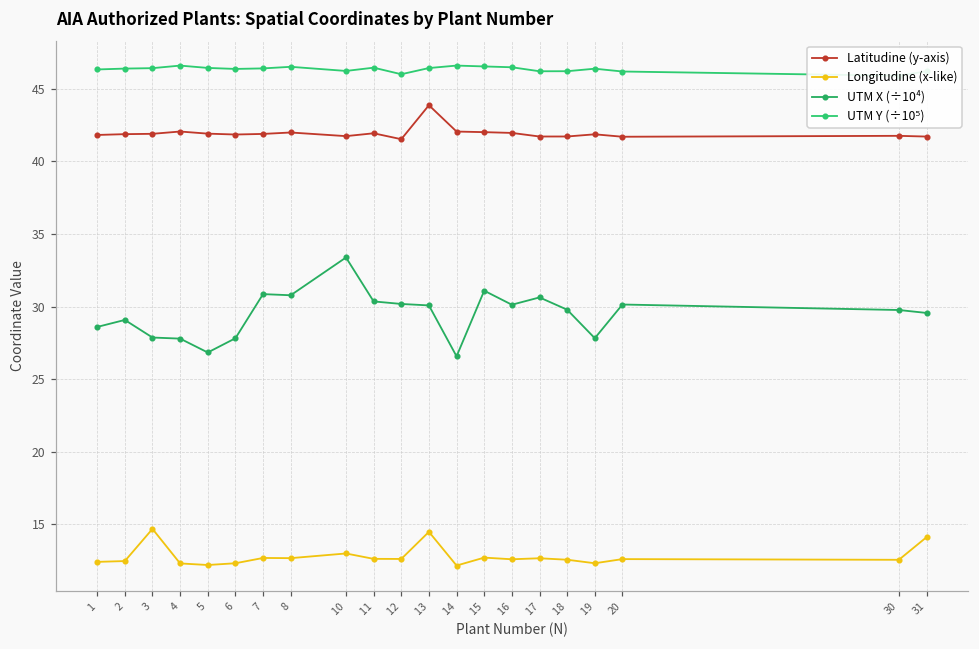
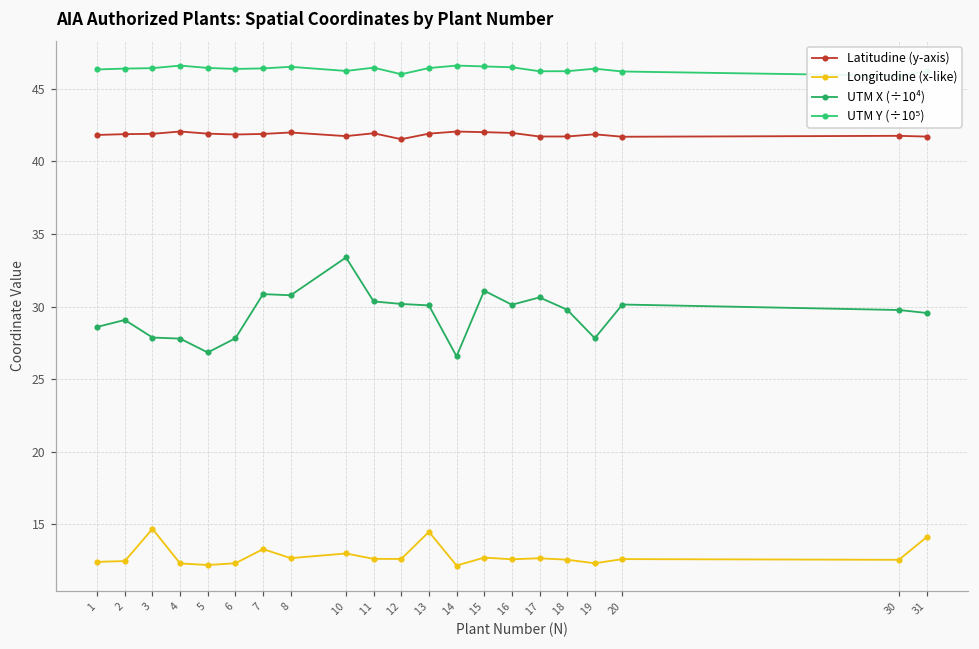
Longitudine (x-like), 7: 12.7 -> 13.3
Latitudine (y-axis), 13: 43.9 -> 41.9
